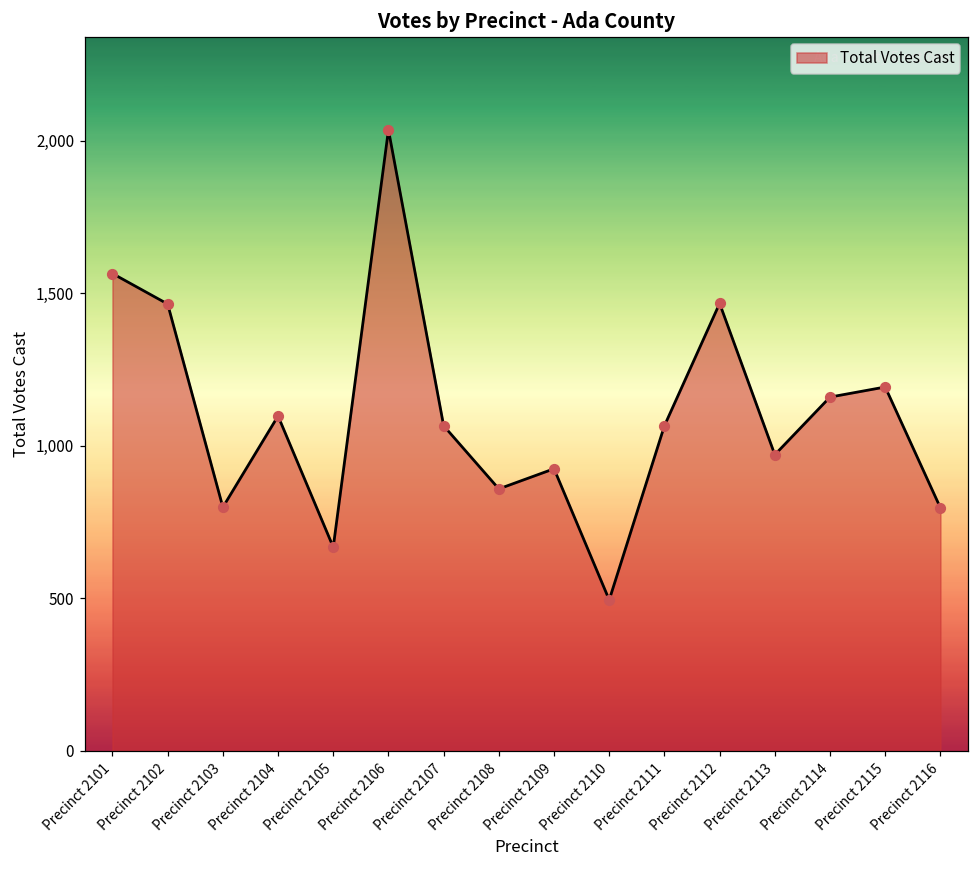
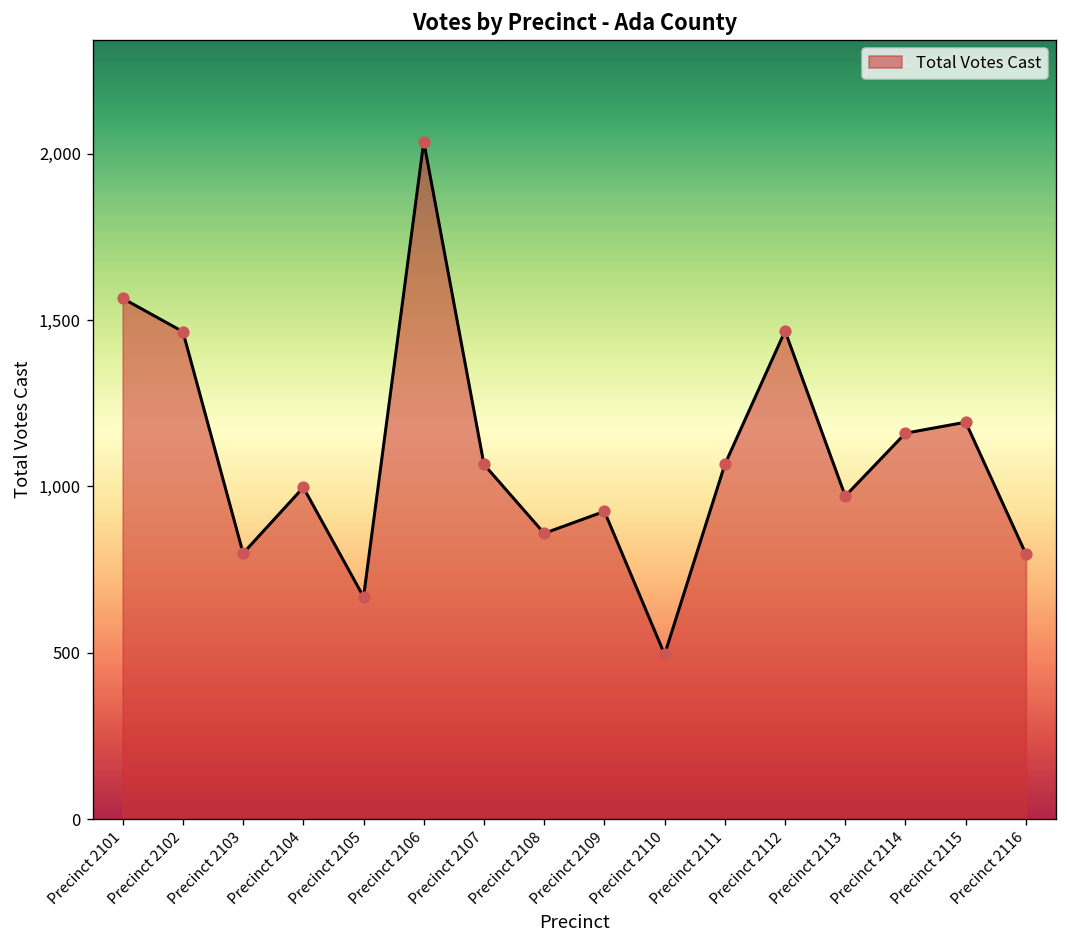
Precinct 2104: 1,100 -> 1,000
